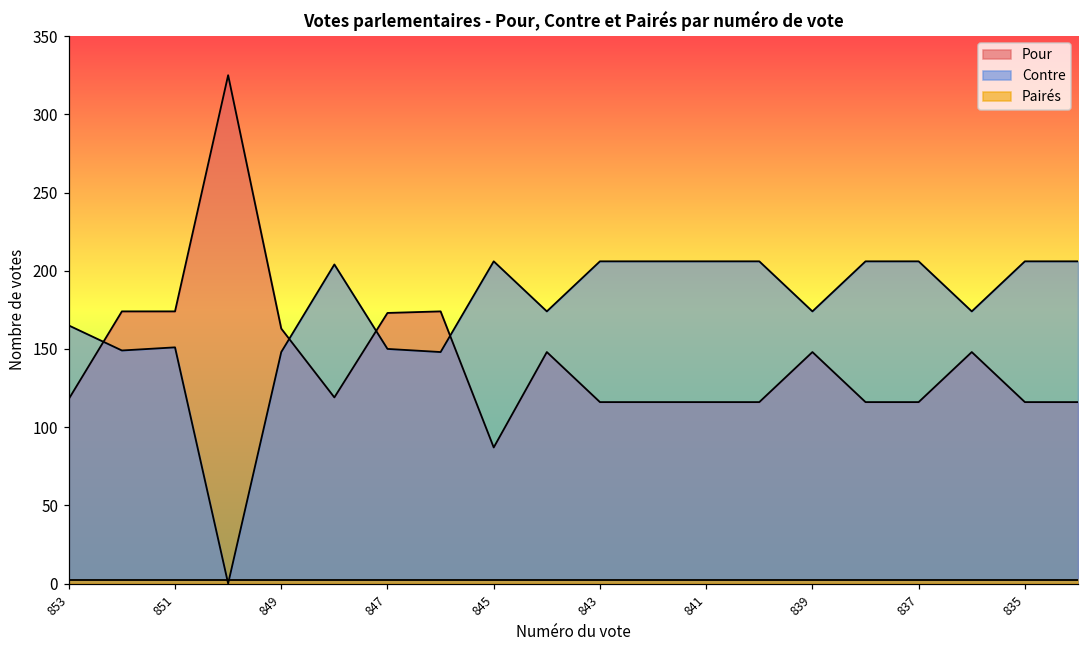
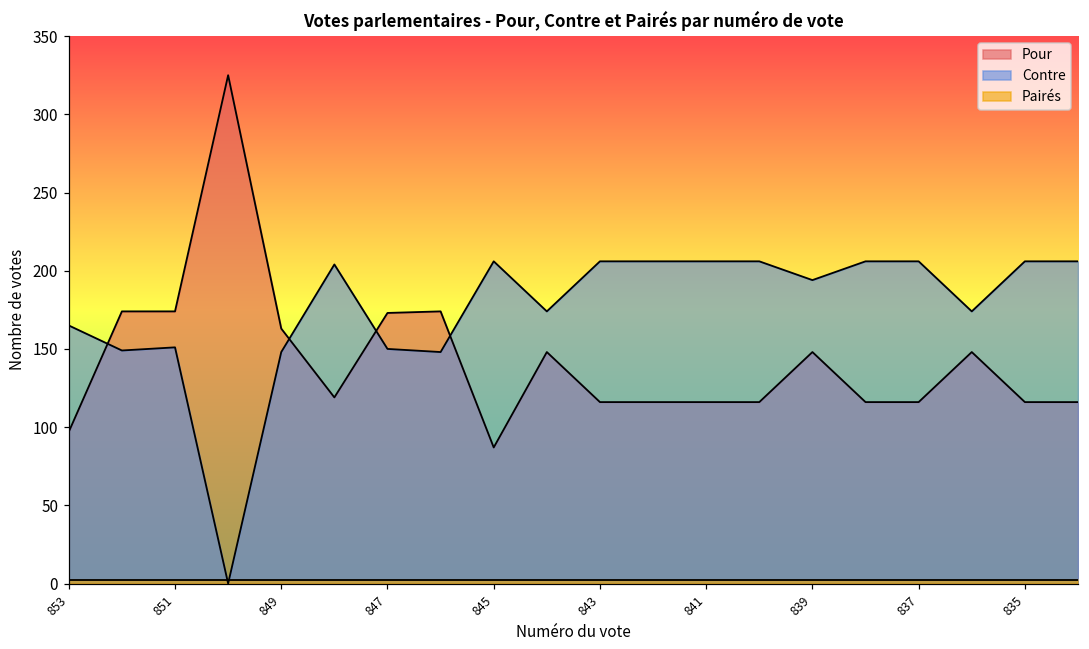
Pour, 853: 118 -> 97
Contre, 839: 174 -> 194
